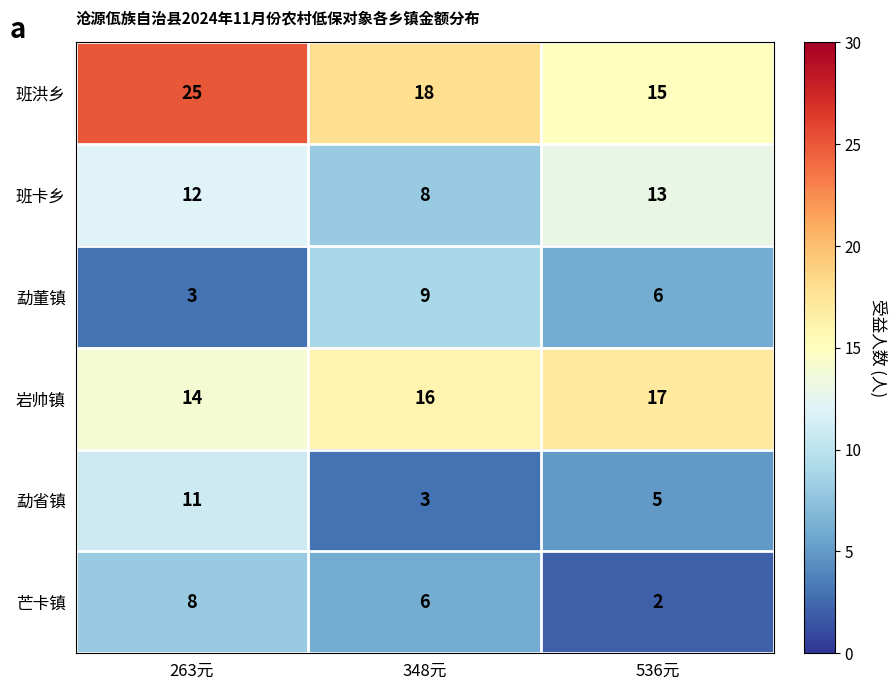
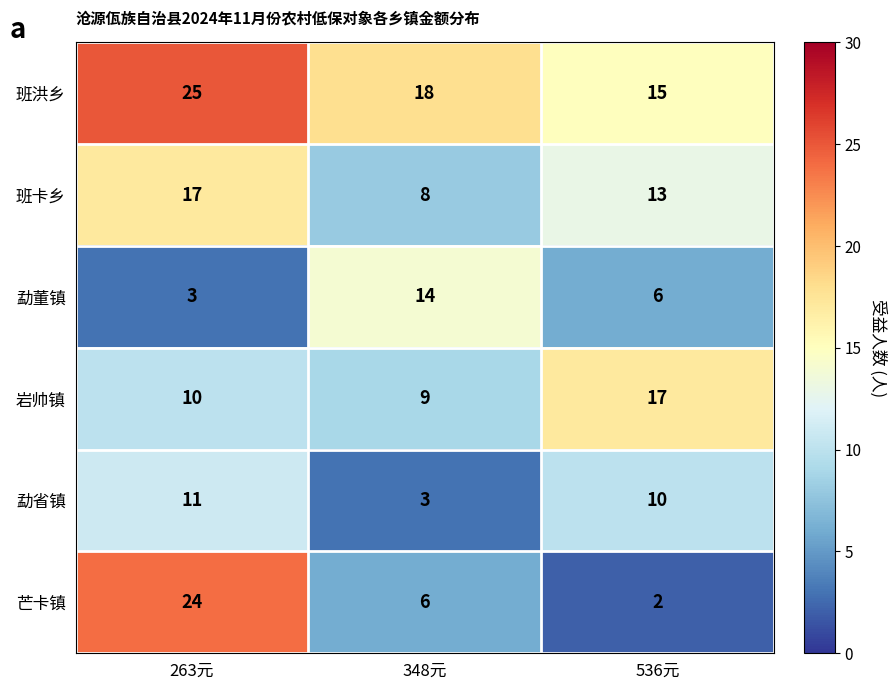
班卡乡, 263元: 12 -> 17
勐董镇, 348元: 9 -> 14
岩帅镇, 263元: 14 -> 10
岩帅镇, 348元: 16 -> 9
勐省镇, 536元: 5 -> 10
芒卡镇, 263元: 8 -> 24
